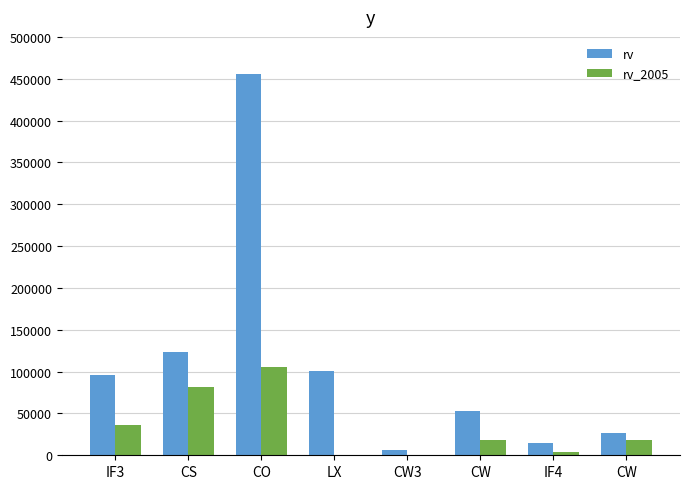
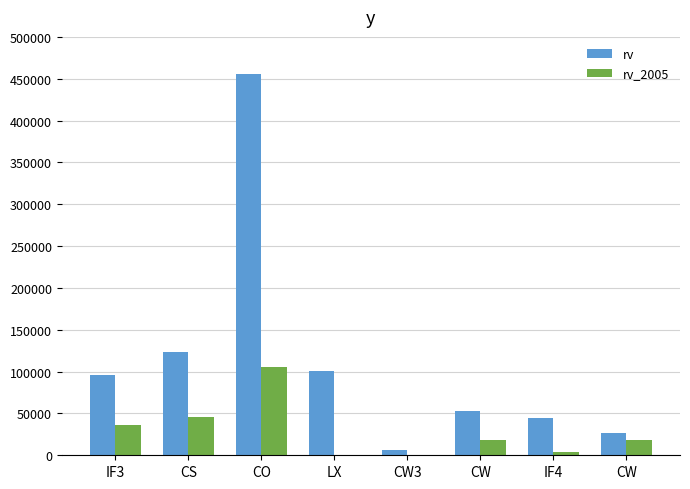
rv_2005, CS: 80000 -> 50000
rv, IF4: 10000 -> 50000
